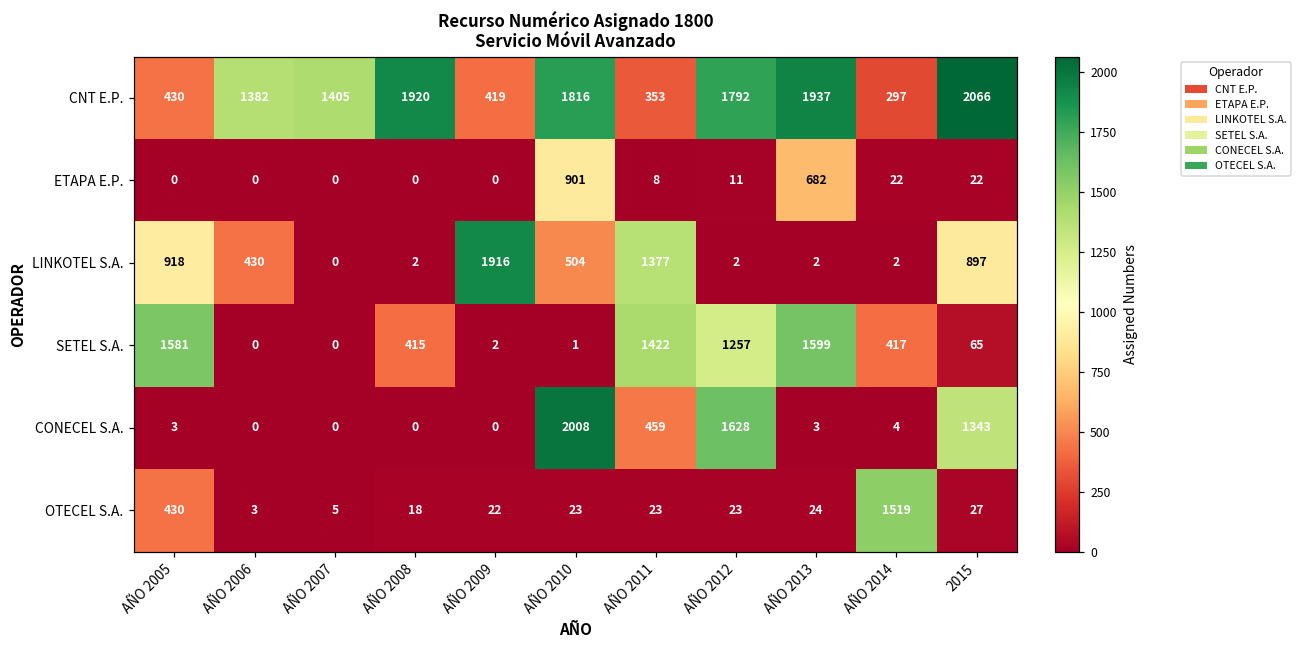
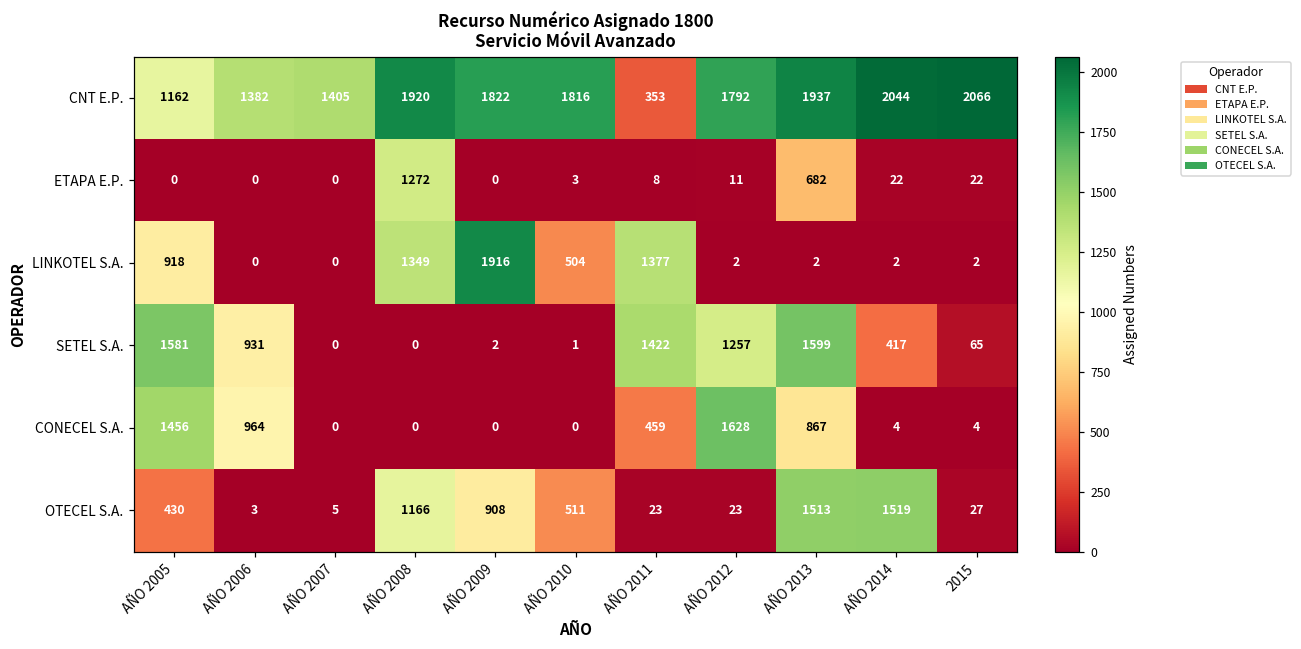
CNT E.P., AÑO 2005: 430 -> 1162
CNT E.P., AÑO 2009: 419 -> 1822
CNT E.P., AÑO 2014: 297 -> 2044
ETAPA E.P., AÑO 2008: 0 -> 1272
ETAPA E.P., AÑO 2010: 901 -> 3
LINKOTEL S.A., AÑO 2006: 430 -> 0
LINKOTEL S.A., AÑO 2008: 2 -> 1349
LINKOTEL S.A., 2015: 897 -> 2
SETEL S.A., AÑO 2006: 0 -> 931
SETEL S.A., AÑO 2008: 415 -> 0
CONECEL S.A., AÑO 2005: 3 -> 1456
CONECEL S.A., AÑO 2006: 0 -> 964
CONECEL S.A., AÑO 2010: 2008 -> 0
CONECEL S.A., AÑO 2013: 3 -> 867
CONECEL S.A., 2015: 1343 -> 4
OTECEL S.A., AÑO 2008: 18 -> 1166
OTECEL S.A., AÑO 2009: 22 -> 908
OTECEL S.A., AÑO 2010: 23 -> 511
OTECEL S.A., AÑO 2013: 24 -> 1513
